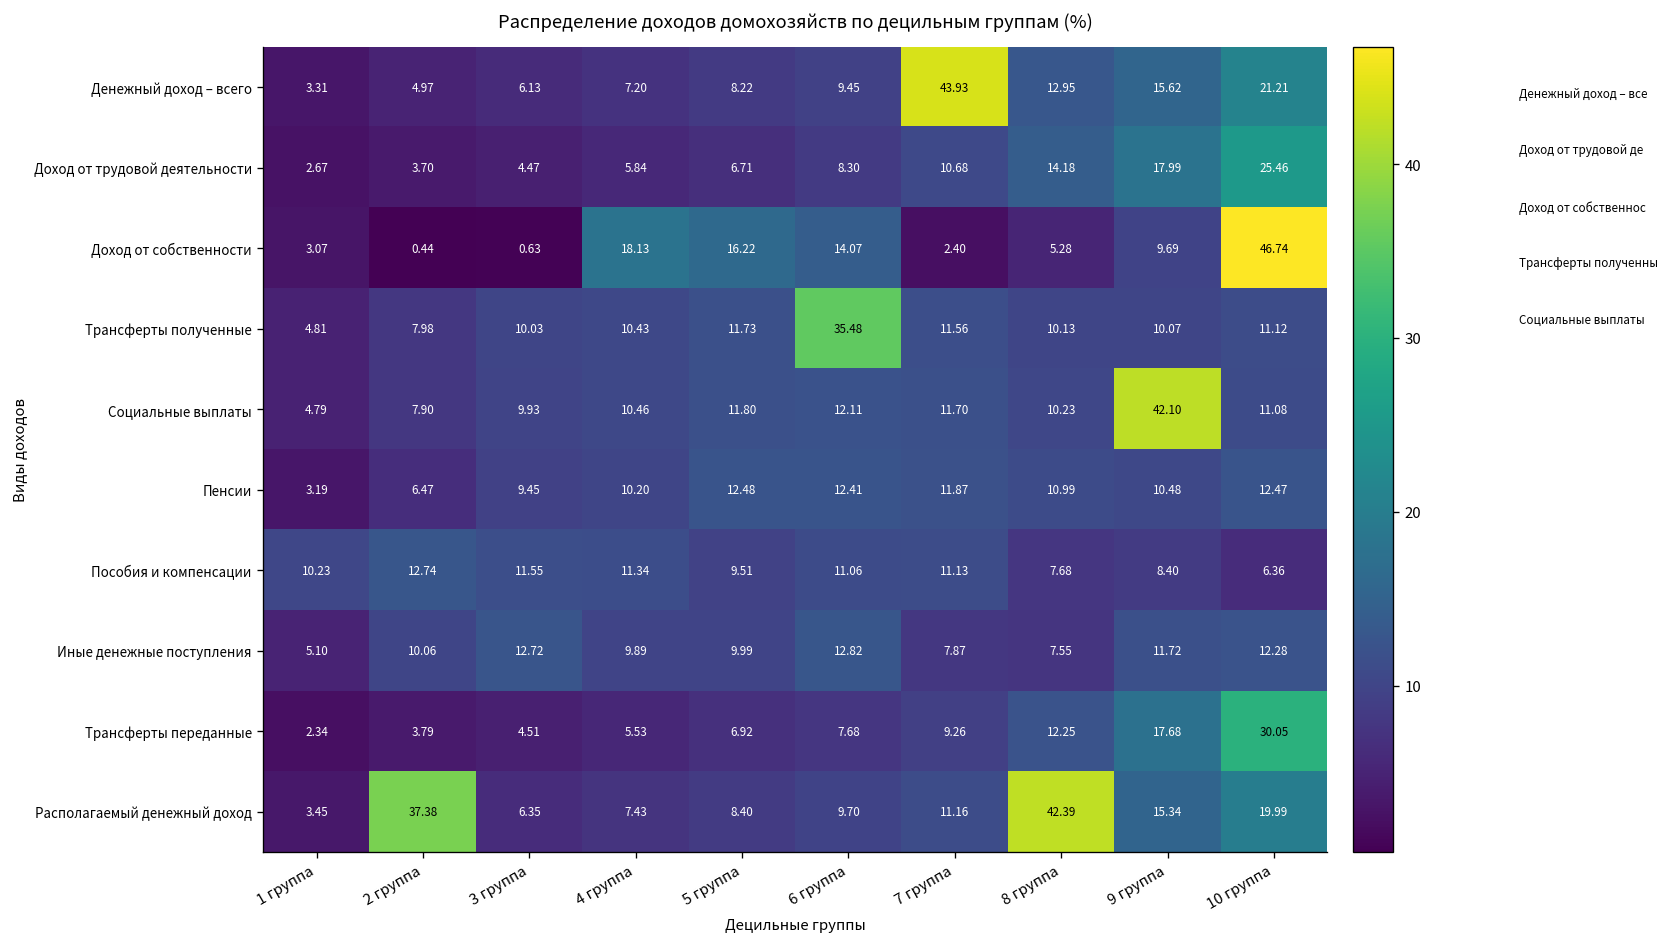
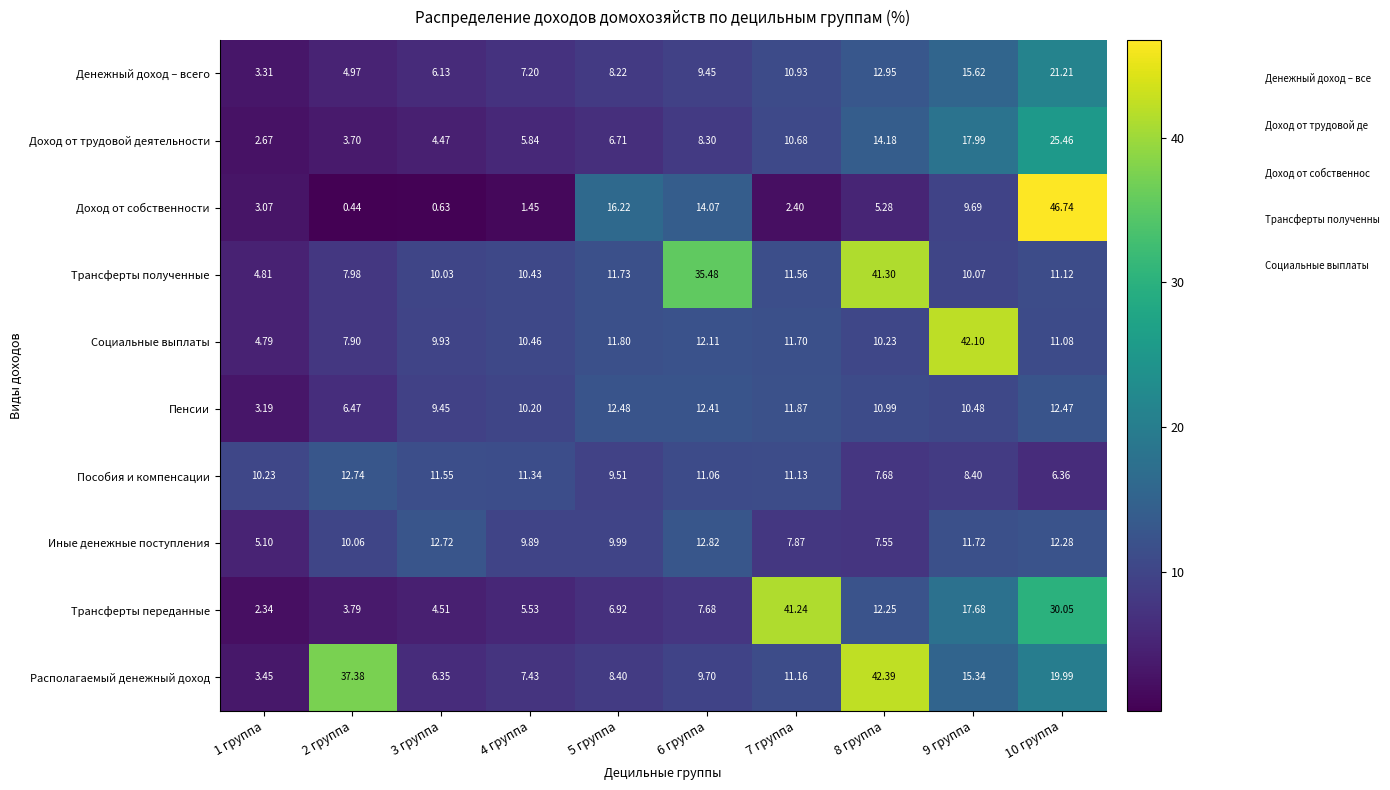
Денежный доход – всего, 7 группа: 43.93 -> 10.93
Доход от собственности, 4 группа: 18.13 -> 1.45
Трансферты полученные, 8 группа: 10.13 -> 41.30
Трансферты переданные, 7 группа: 9.26 -> 41.24
